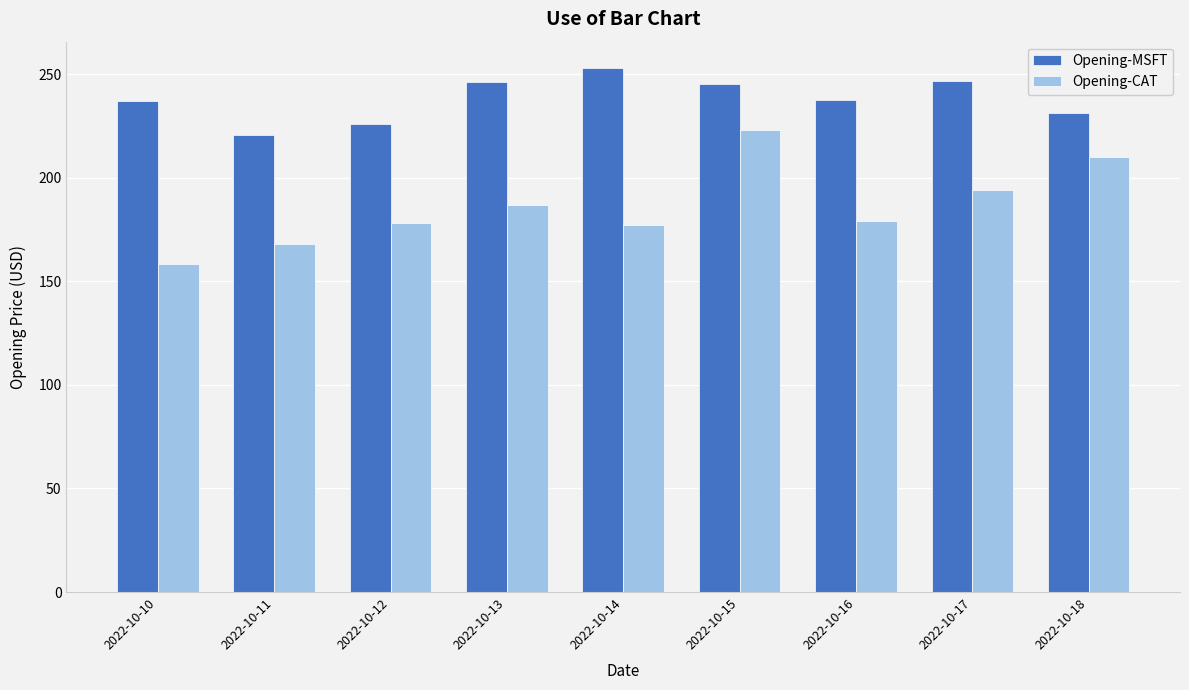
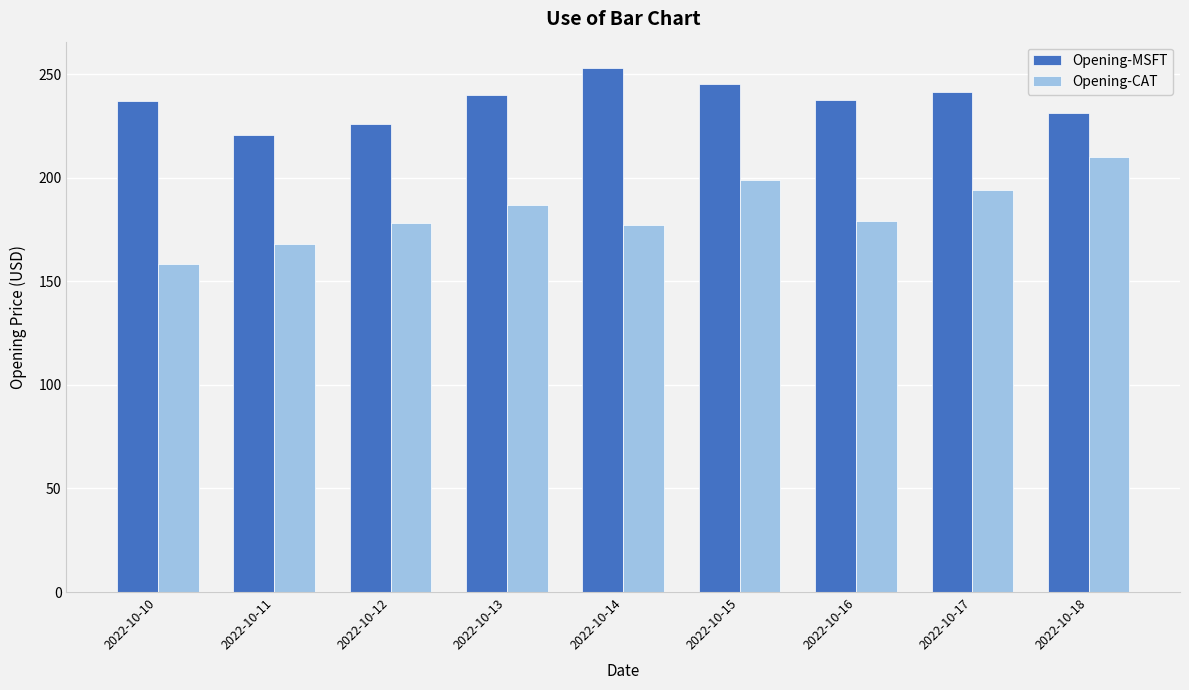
Opening-MSFT, 2022-10-13: 246 -> 240
Opening-CAT, 2022-10-15: 223 -> 199
Opening-MSFT, 2022-10-17: 247 -> 241
